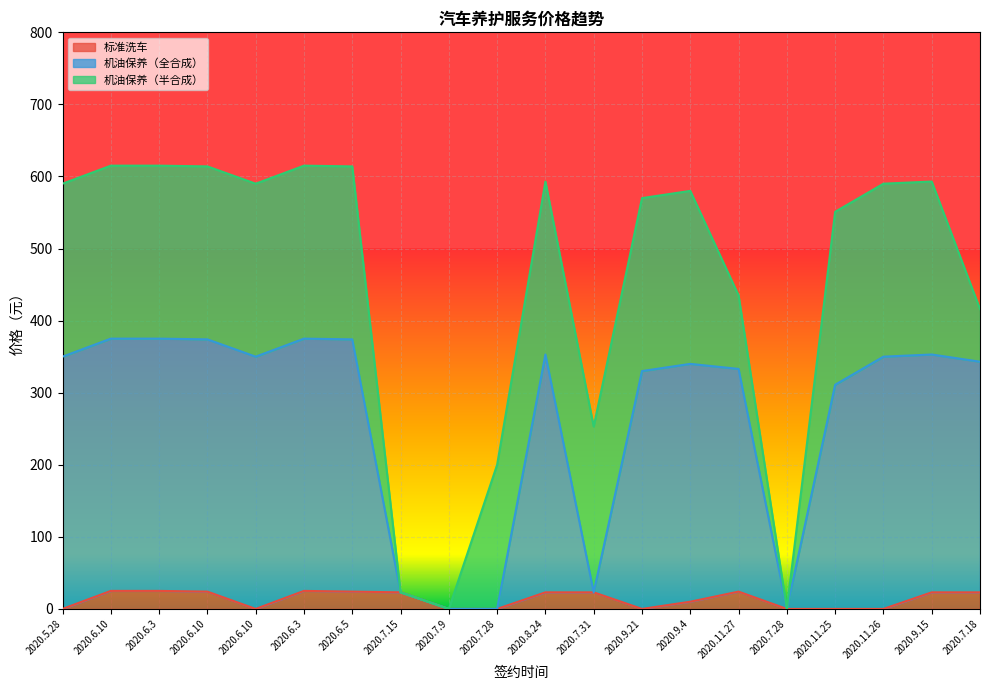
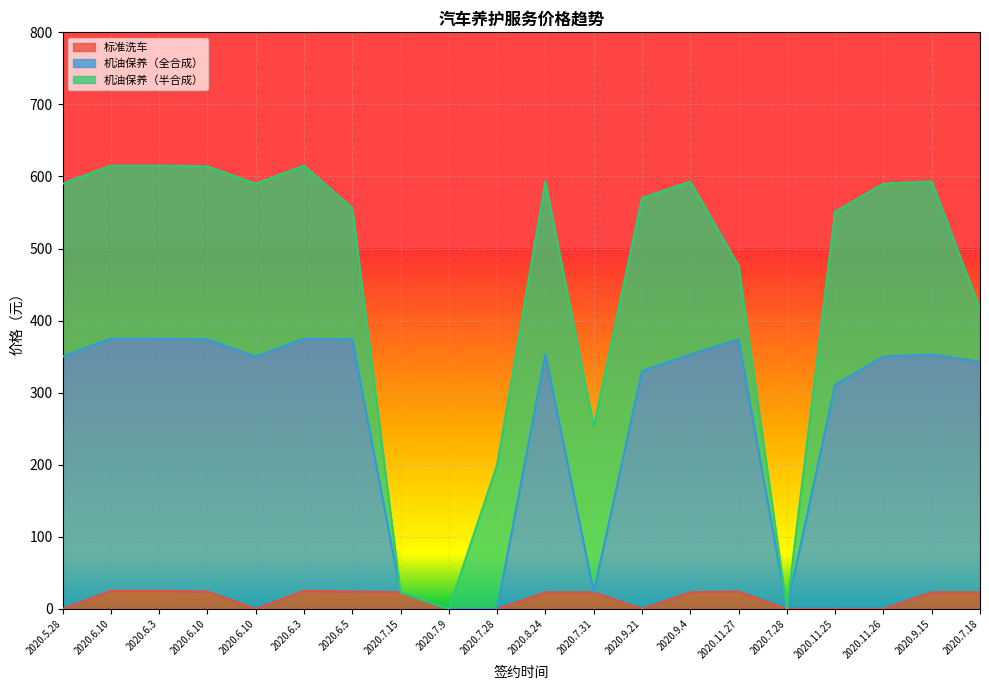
机油保养（半合成）, 2020.6.5: 240 -> 180
标准洗车, 2020.9.4: 10 -> 20
机油保养（全合成）, 2020.11.27: 310 -> 350
